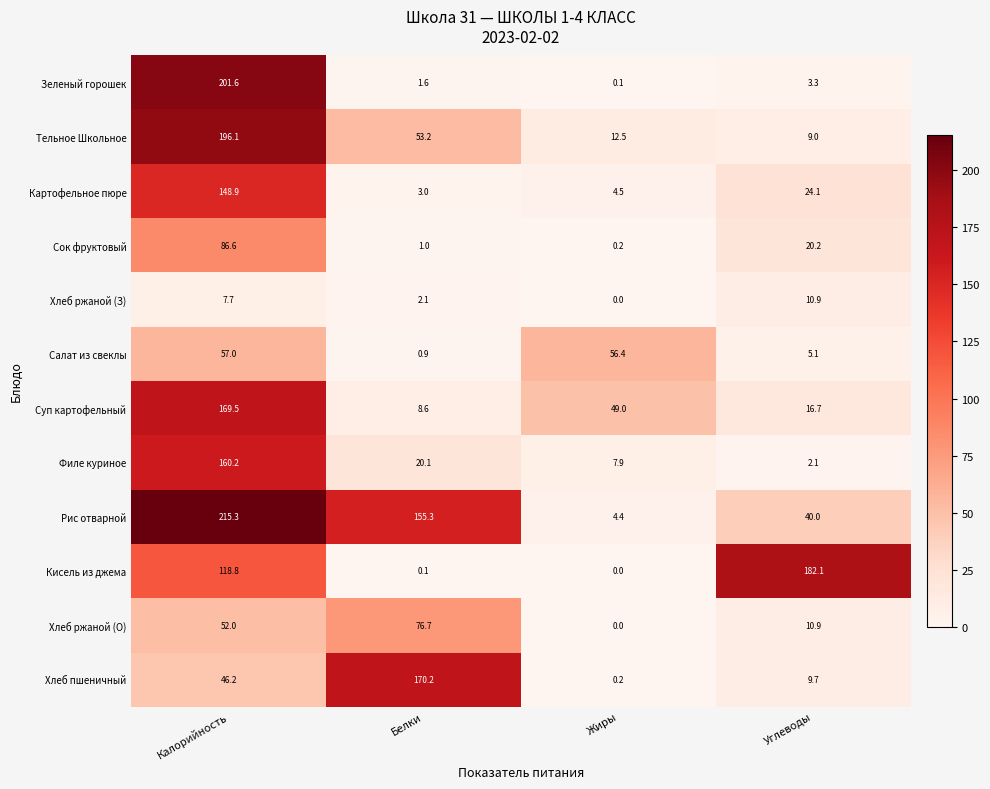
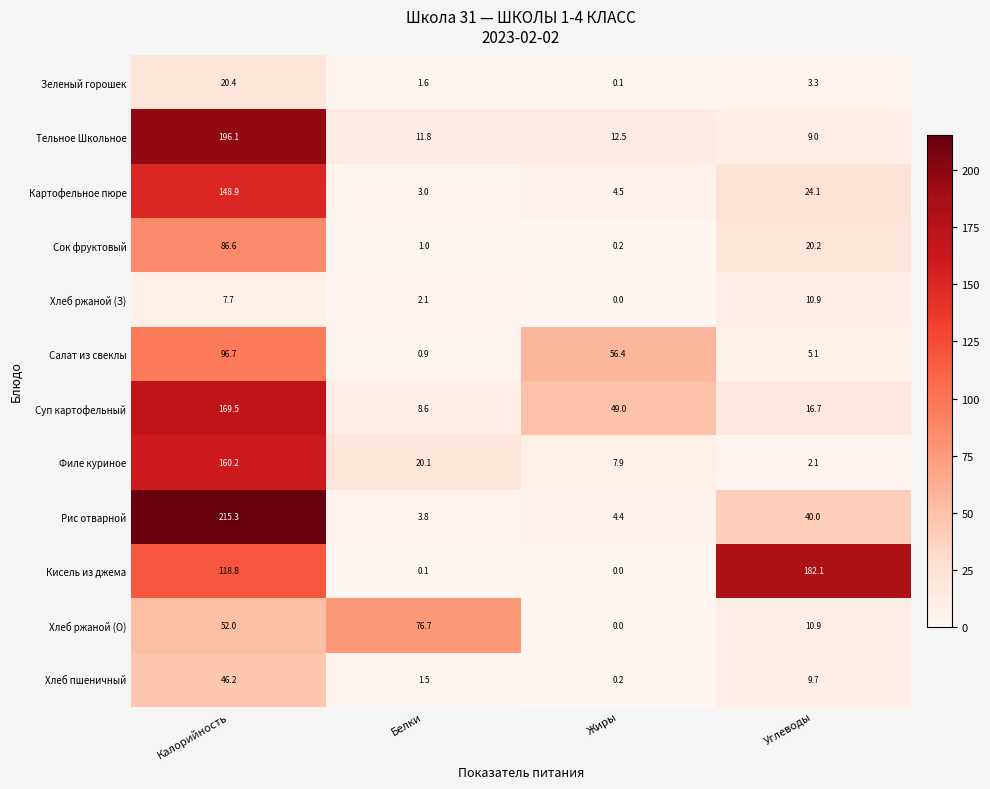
Зеленый горошек, Калорийность: 201.6 -> 20.4
Тельное Школьное, Белки: 53.2 -> 11.8
Салат из свеклы, Калорийность: 57.0 -> 96.7
Рис отварной, Белки: 155.3 -> 3.8
Хлеб пшеничный, Белки: 170.2 -> 1.5
